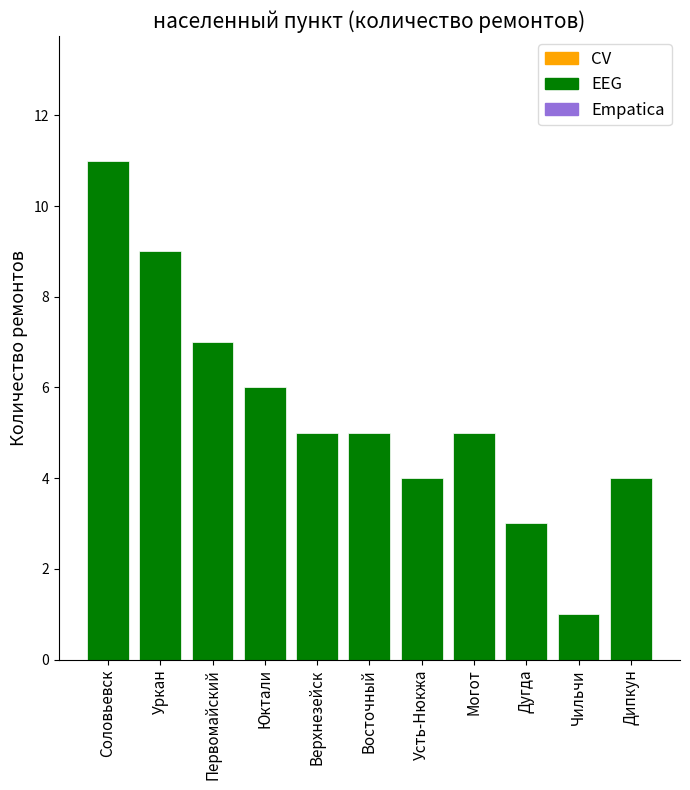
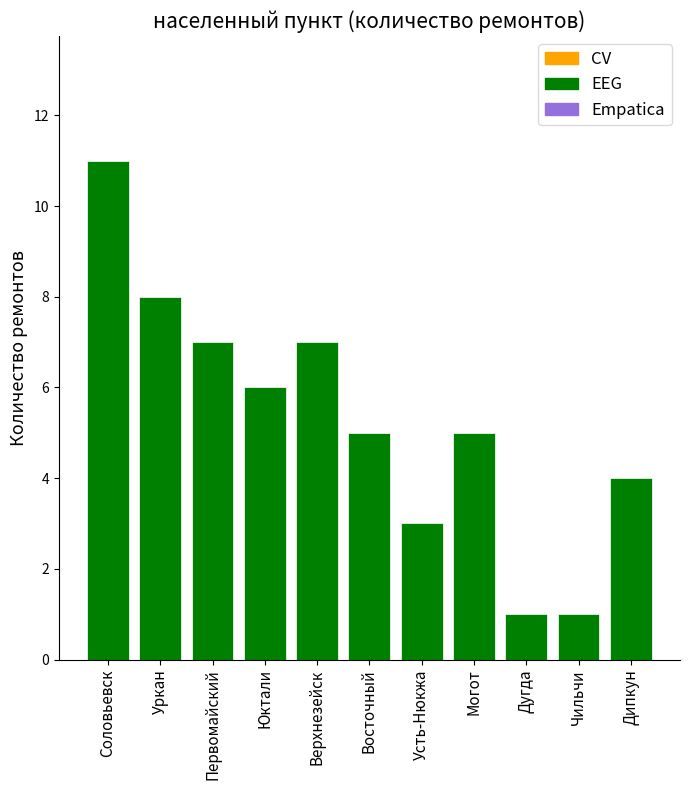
Уркан: 9 -> 8
Верхнезейск: 5 -> 7
Усть-Нюкжа: 4 -> 3
Дугда: 3 -> 1
